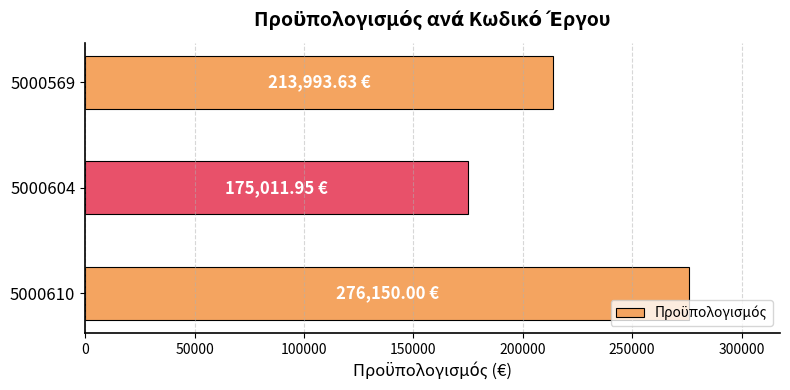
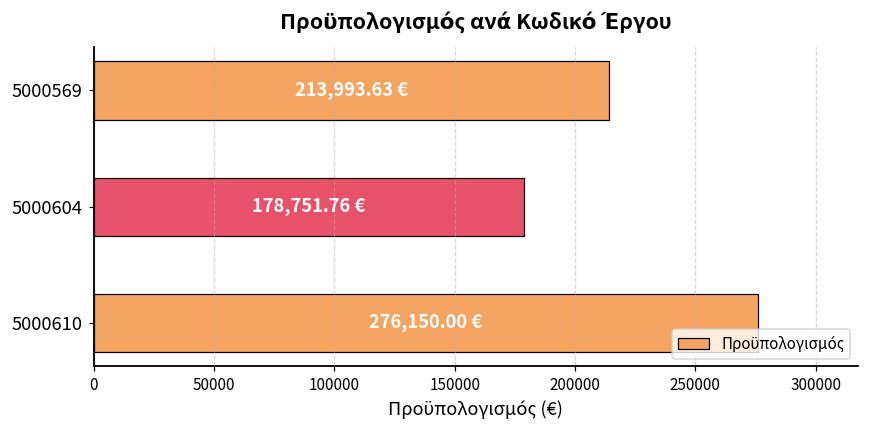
5000604: 175,011.95 -> 178,751.76
